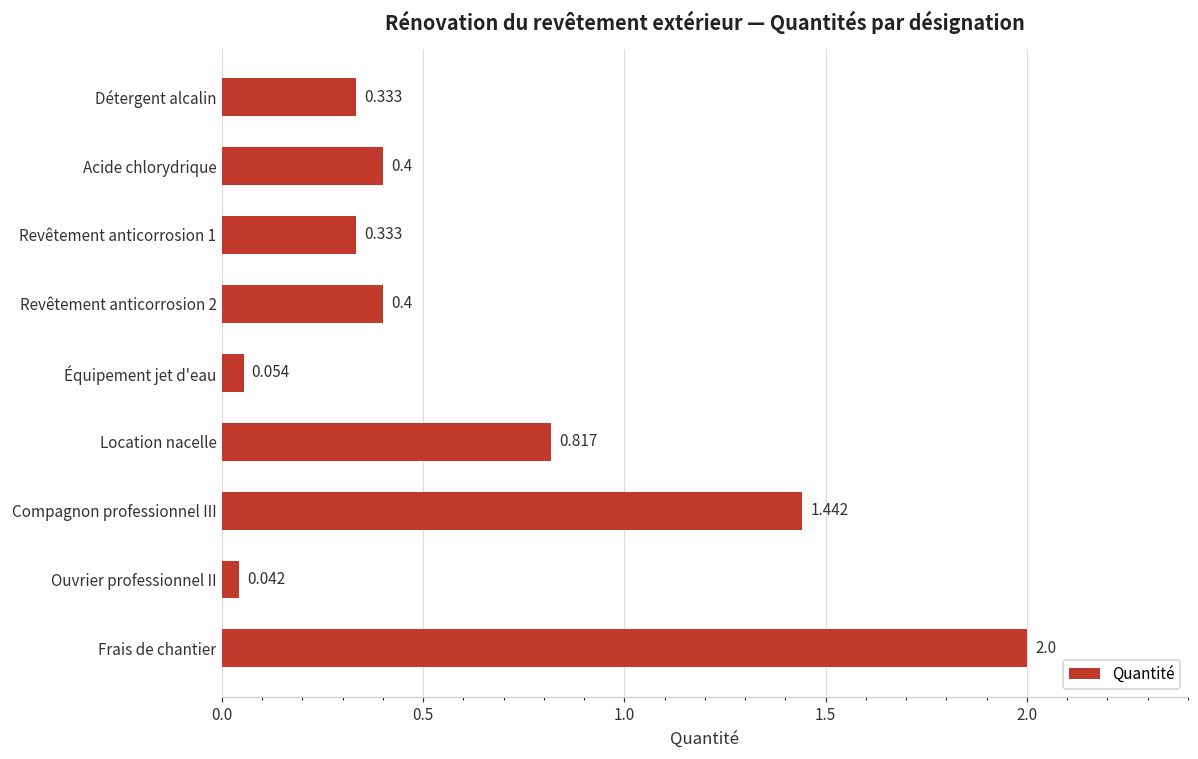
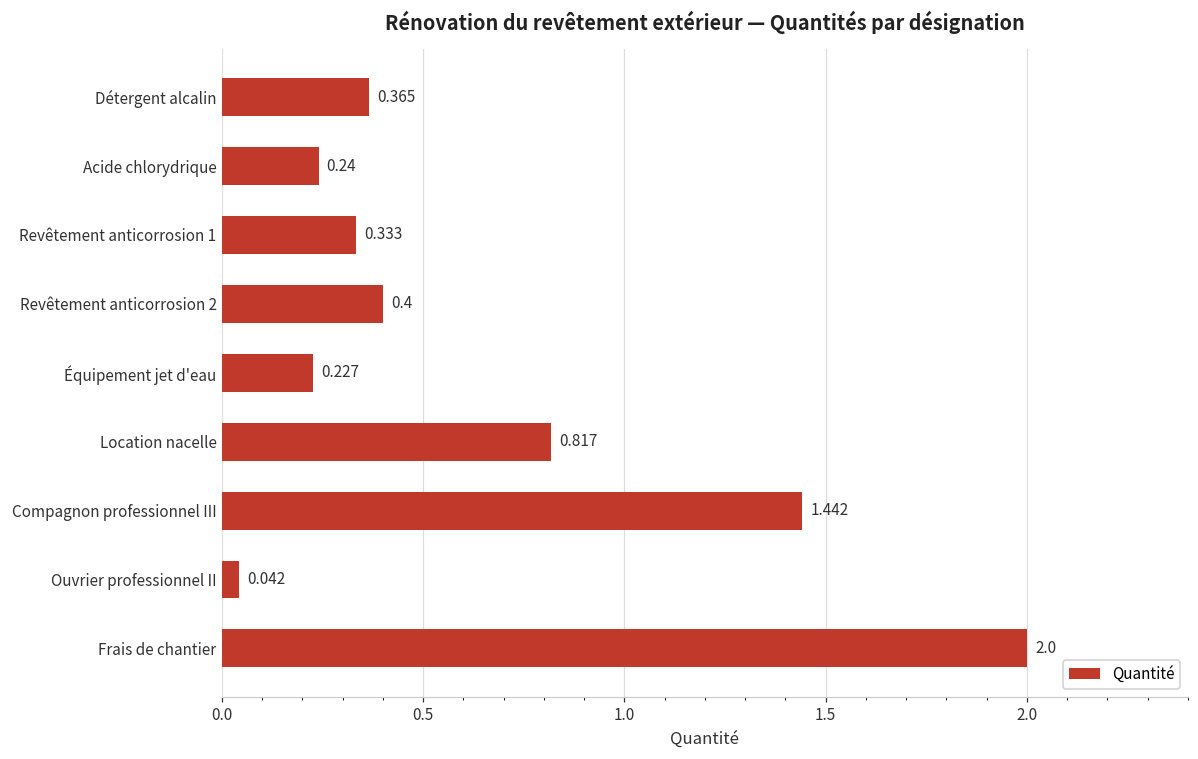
Détergent alcalin: 0.333 -> 0.365
Acide chlorydrique: 0.4 -> 0.24
Équipement jet d'eau: 0.054 -> 0.227
